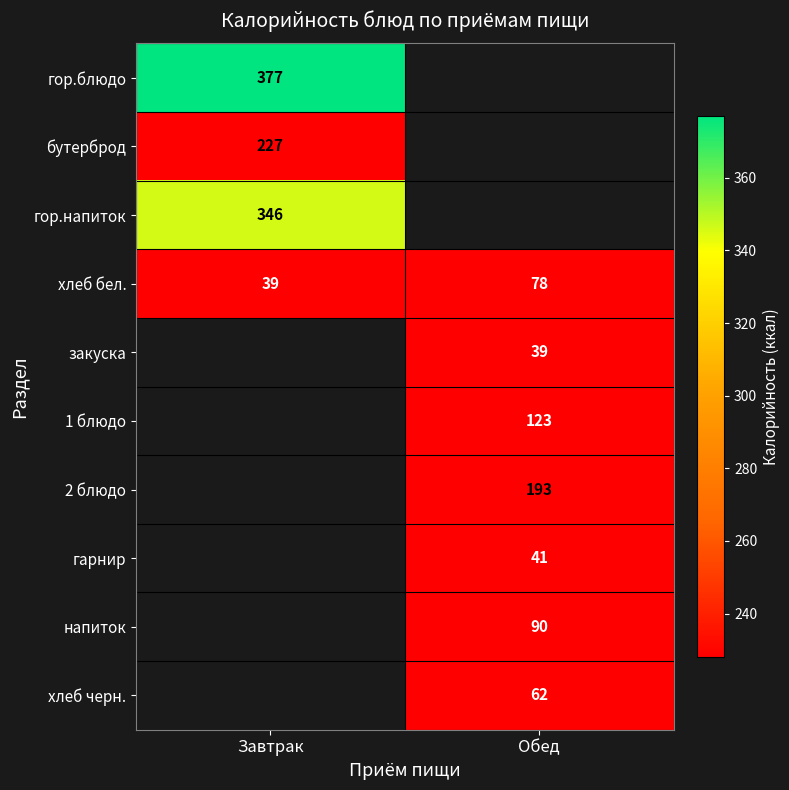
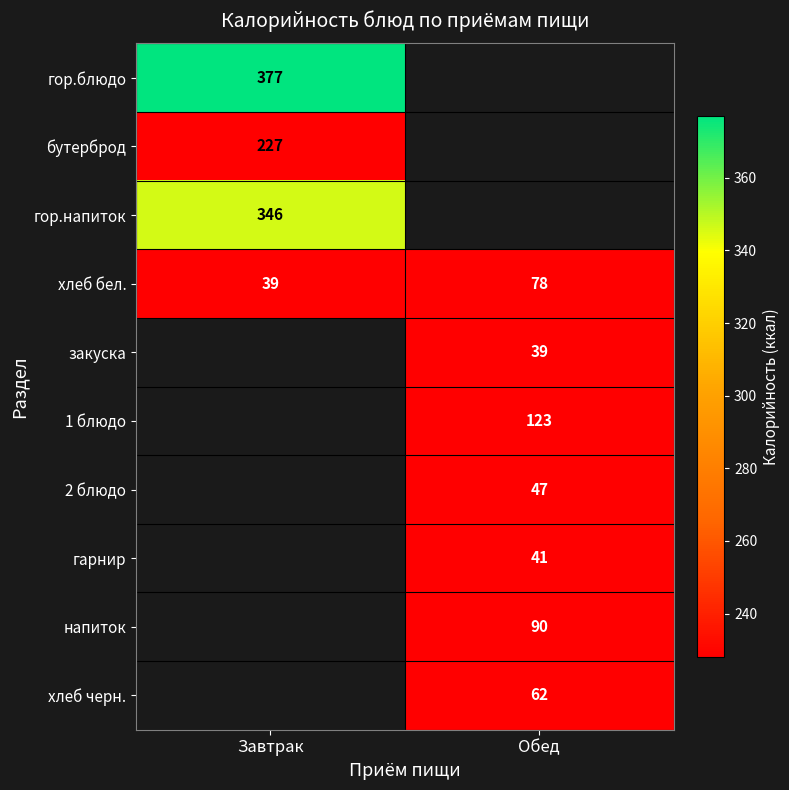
2 блюдо, Обед: 193 -> 47
